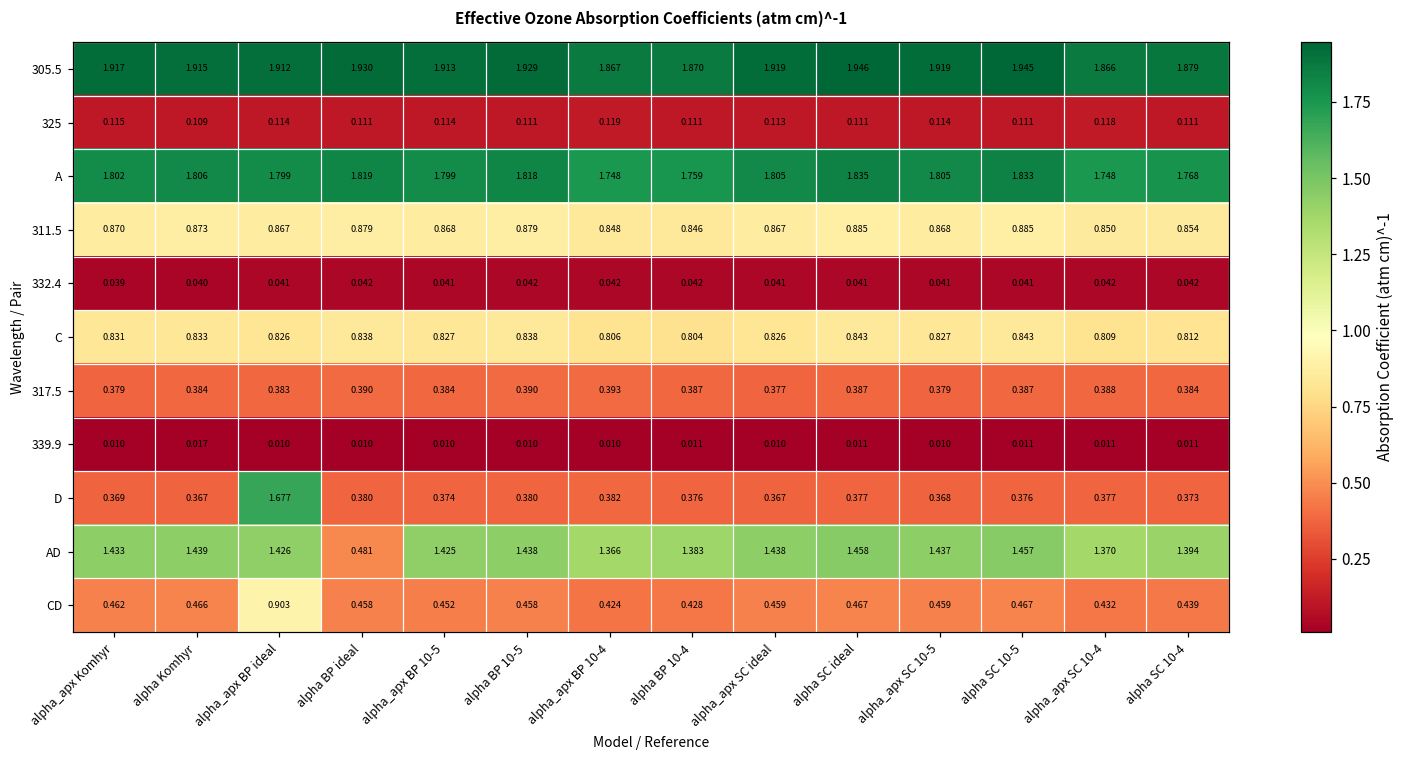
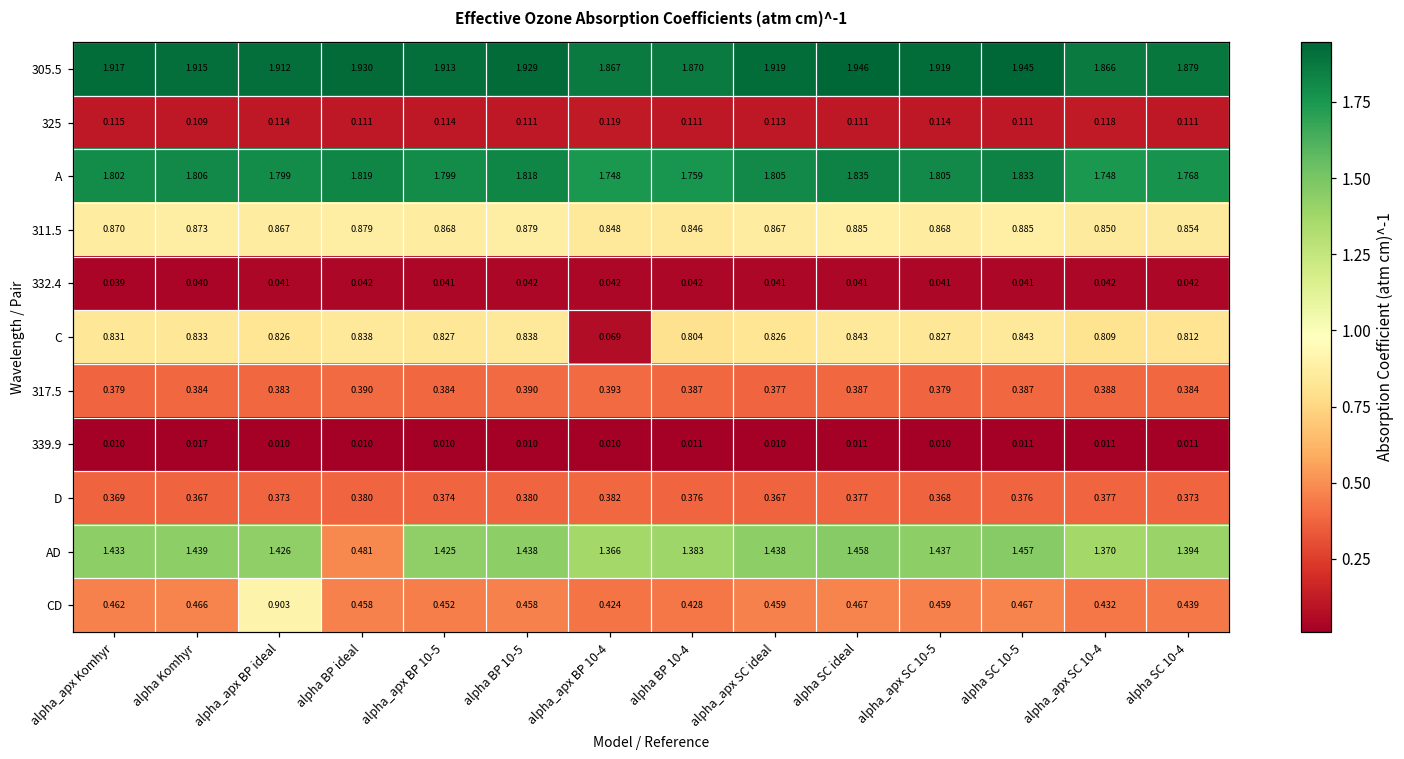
C, alpha_apx BP 10-4: 0.806 -> 0.069
D, alpha_apx BP ideal: 1.677 -> 0.373
